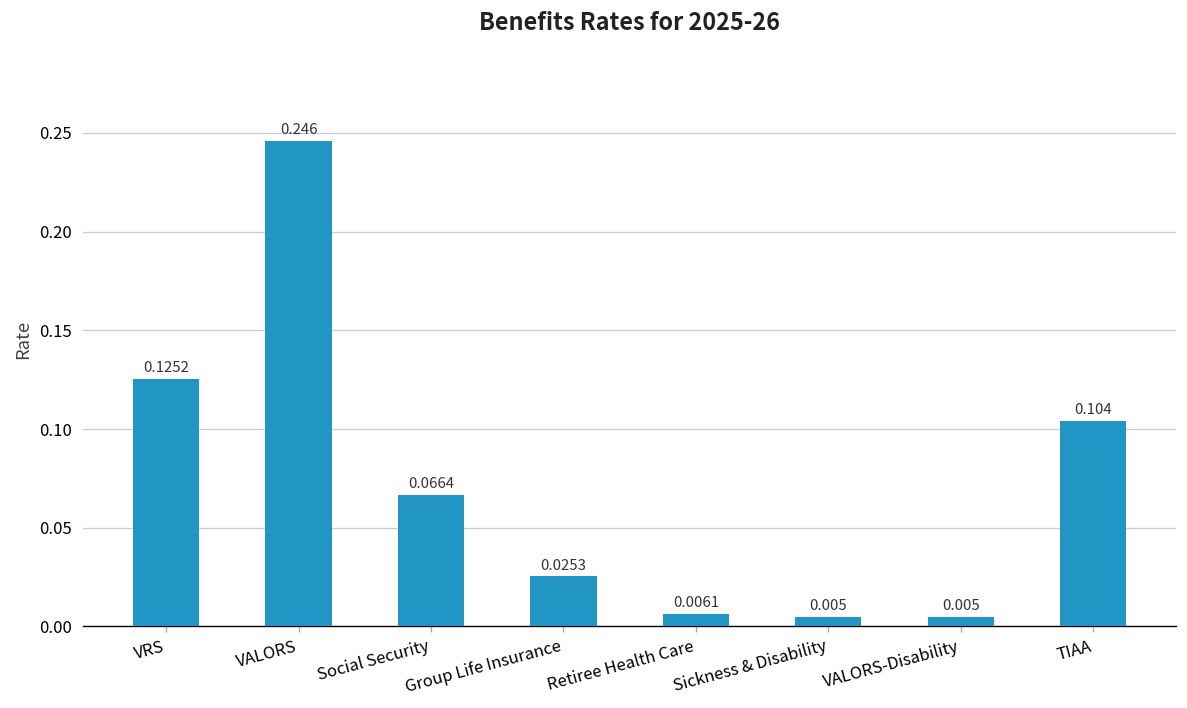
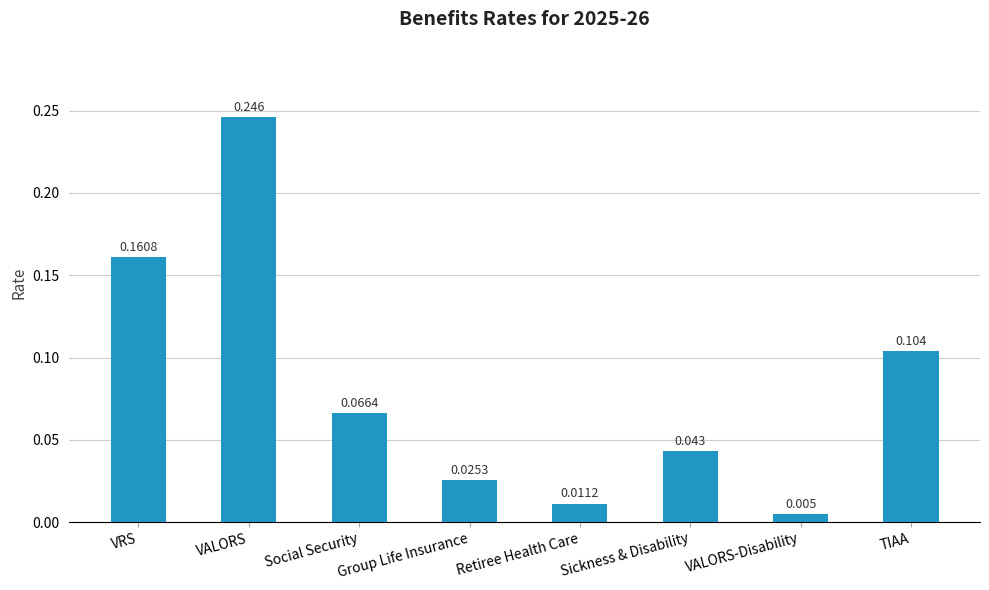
VRS: 0.1252 -> 0.1608
Retiree Health Care: 0.0061 -> 0.0112
Sickness & Disability: 0.005 -> 0.043
